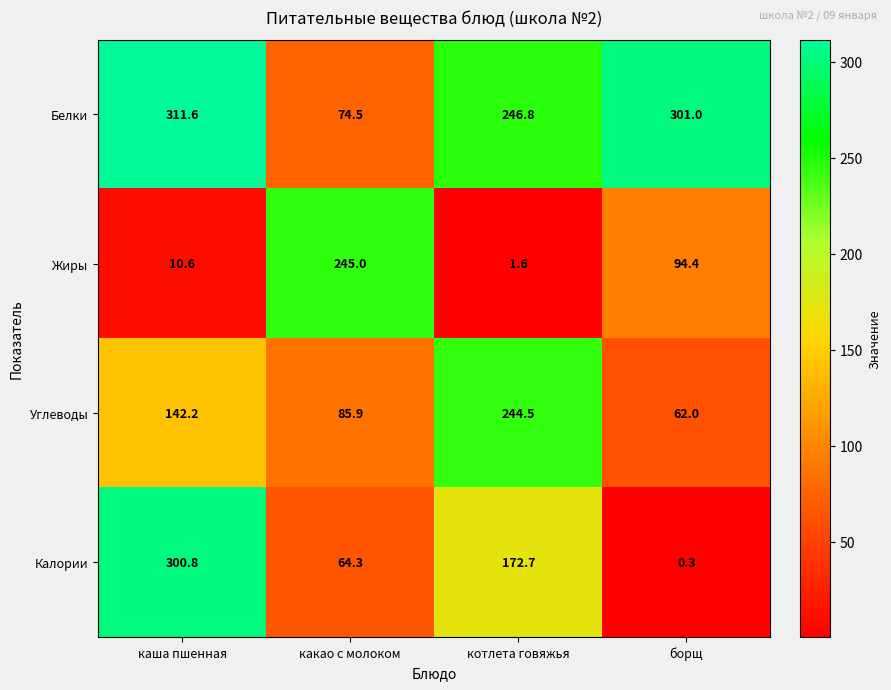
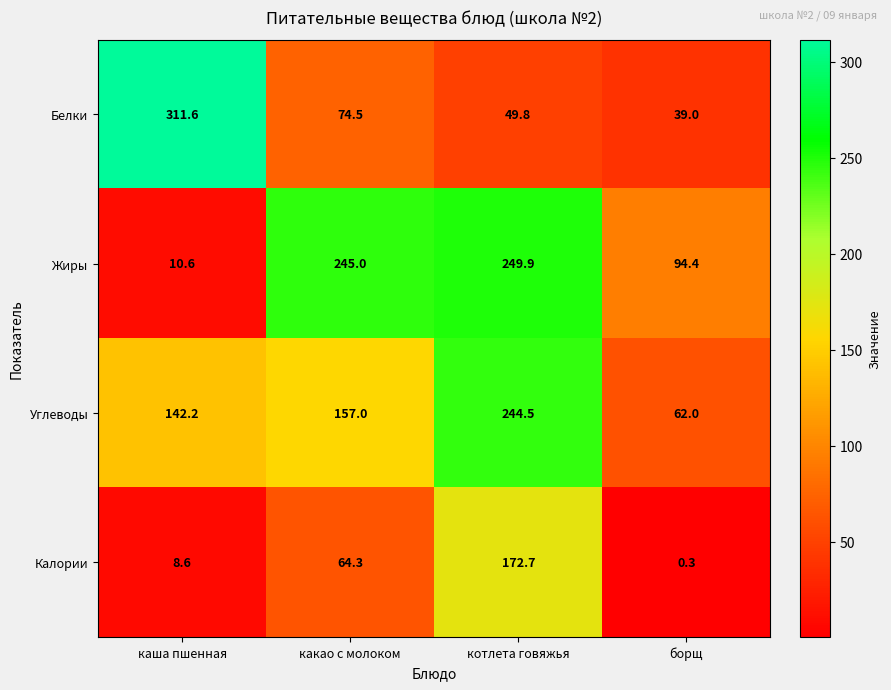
Белки, котлета говяжья: 246.8 -> 49.8
Белки, борщ: 301.0 -> 39.0
Жиры, котлета говяжья: 1.6 -> 249.9
Углеводы, какао с молоком: 85.9 -> 157.0
Калории, каша пшенная: 300.8 -> 8.6
